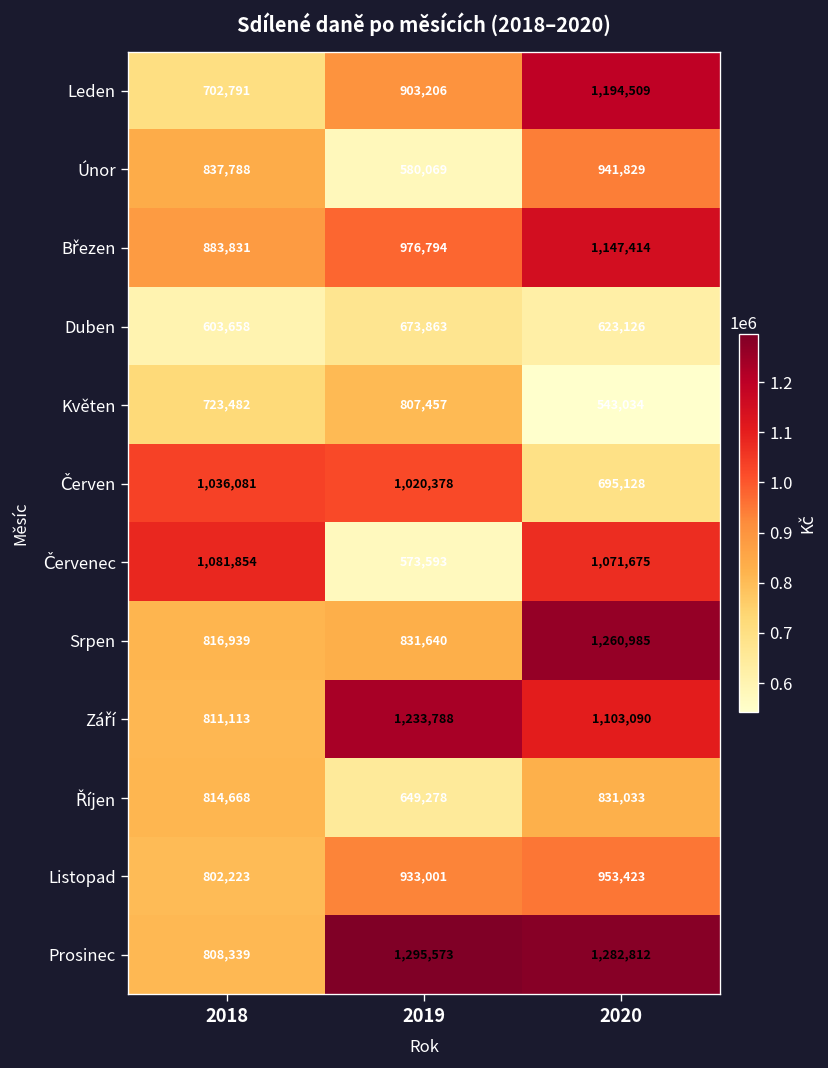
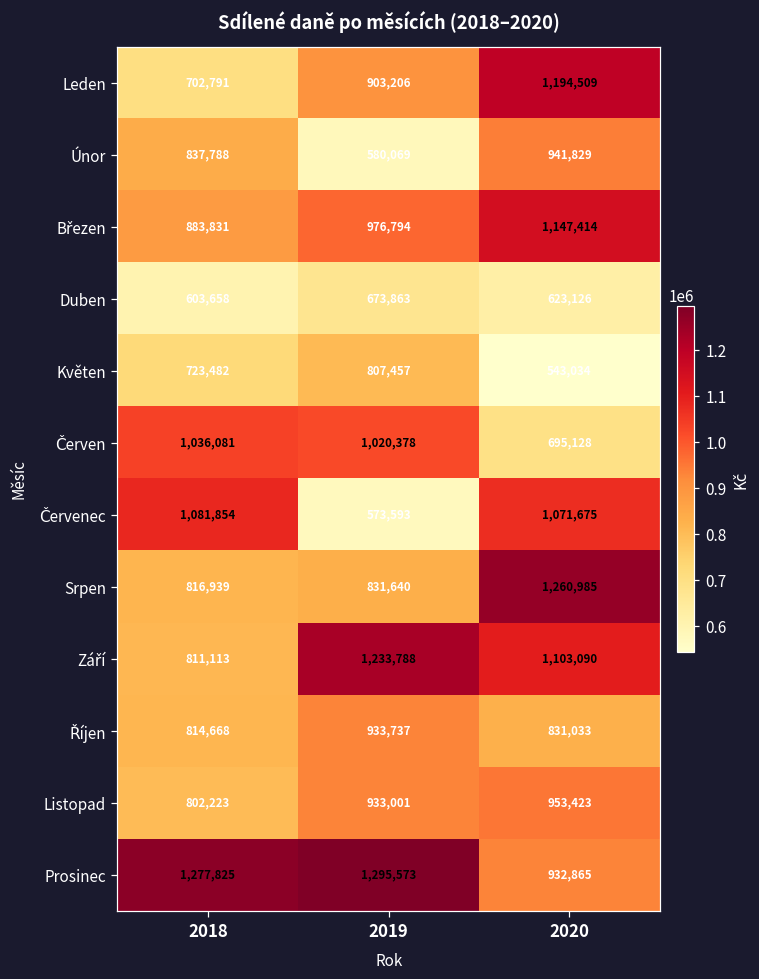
Říjen, 2019: 649,278 -> 933,737
Prosinec, 2018: 808,339 -> 1,277,825
Prosinec, 2020: 1,282,812 -> 932,865
